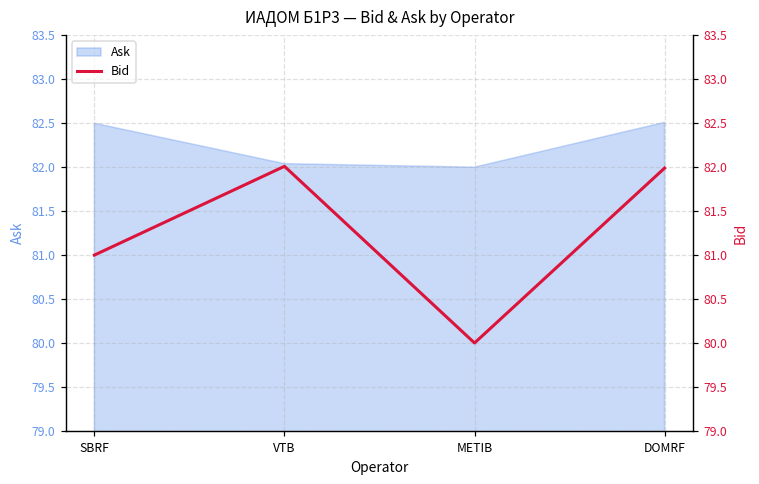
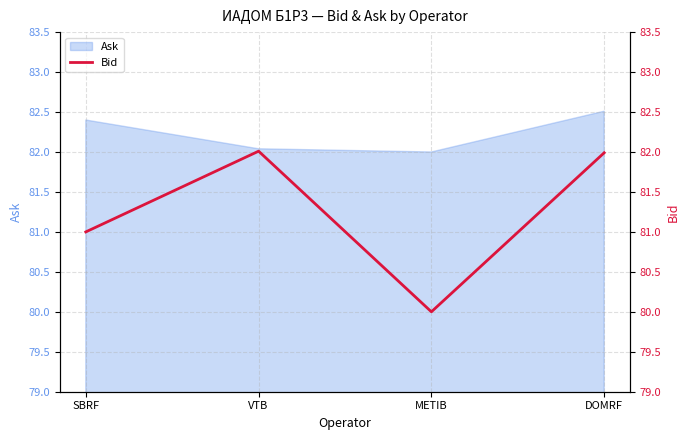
Ask, SBRF: 82.5 -> 82.4
